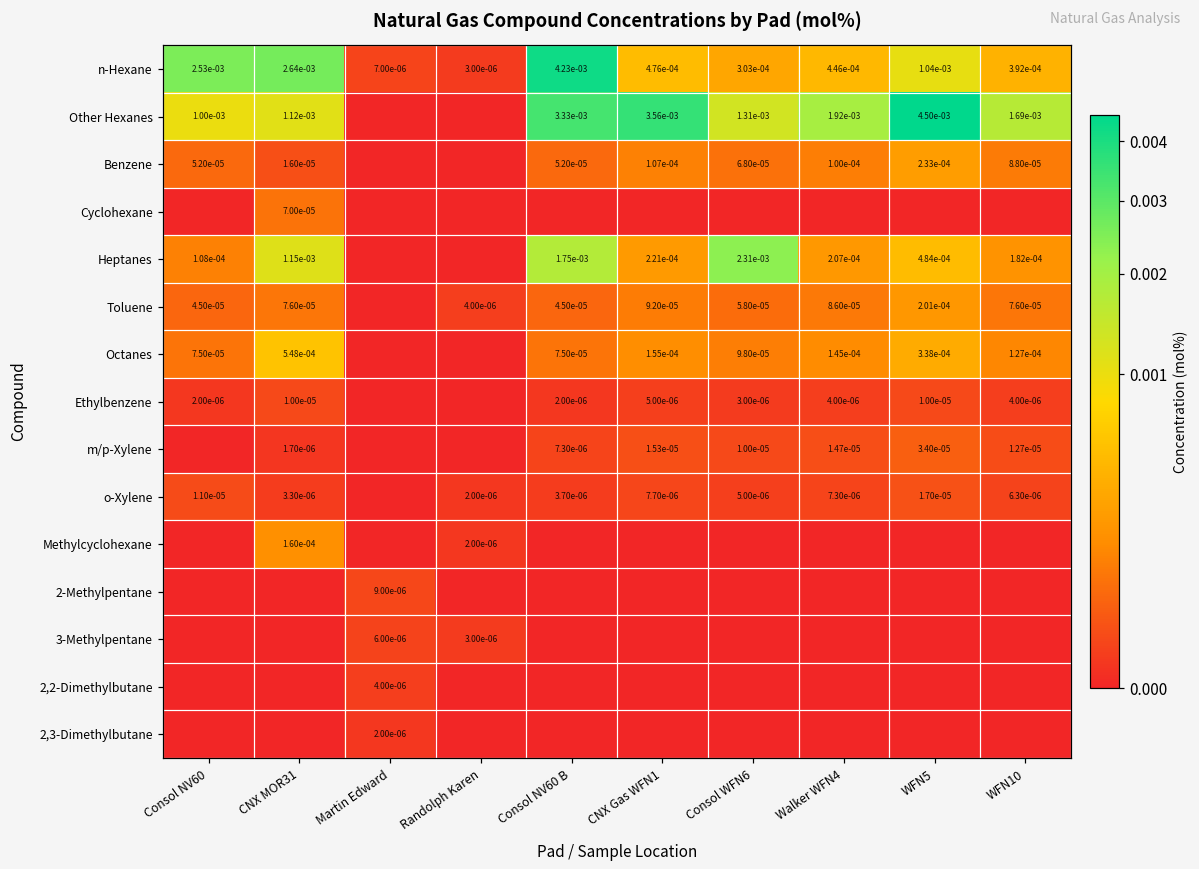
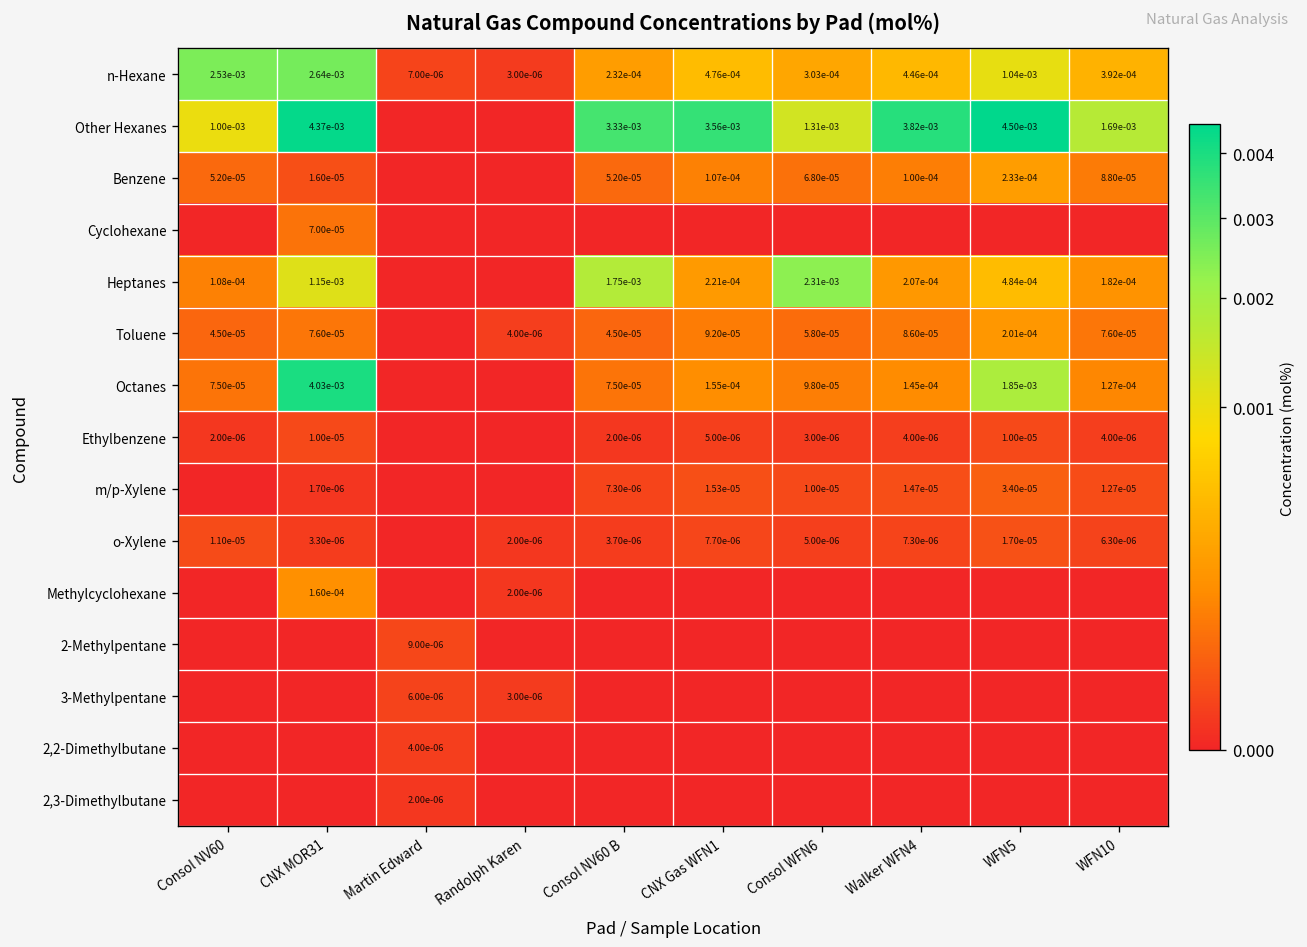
n-Hexane, Consol NV60 B: 4.23e-03 -> 2.32e-04
Other Hexanes, CNX MOR31: 1.12e-03 -> 4.37e-03
Other Hexanes, Walker WFN4: 1.92e-03 -> 3.82e-03
Octanes, CNX MOR31: 5.48e-04 -> 4.03e-03
Octanes, WFN5: 3.38e-04 -> 1.85e-03
